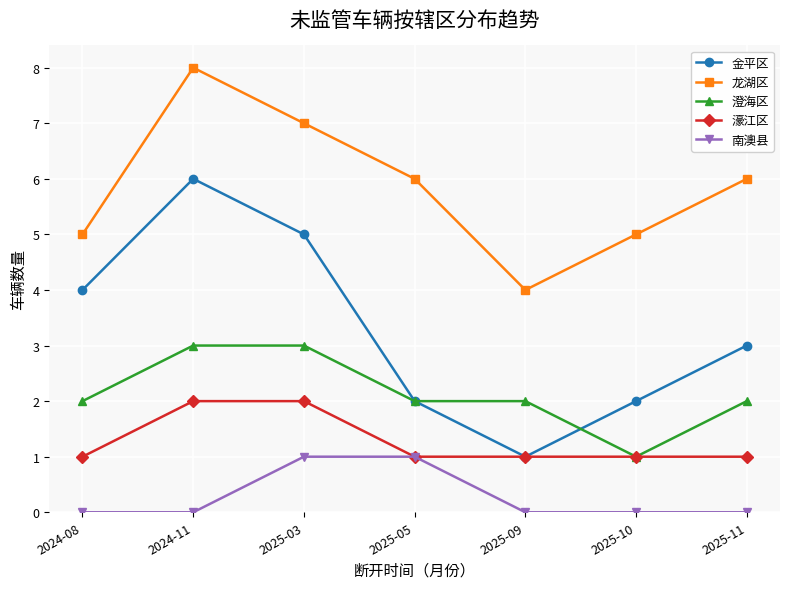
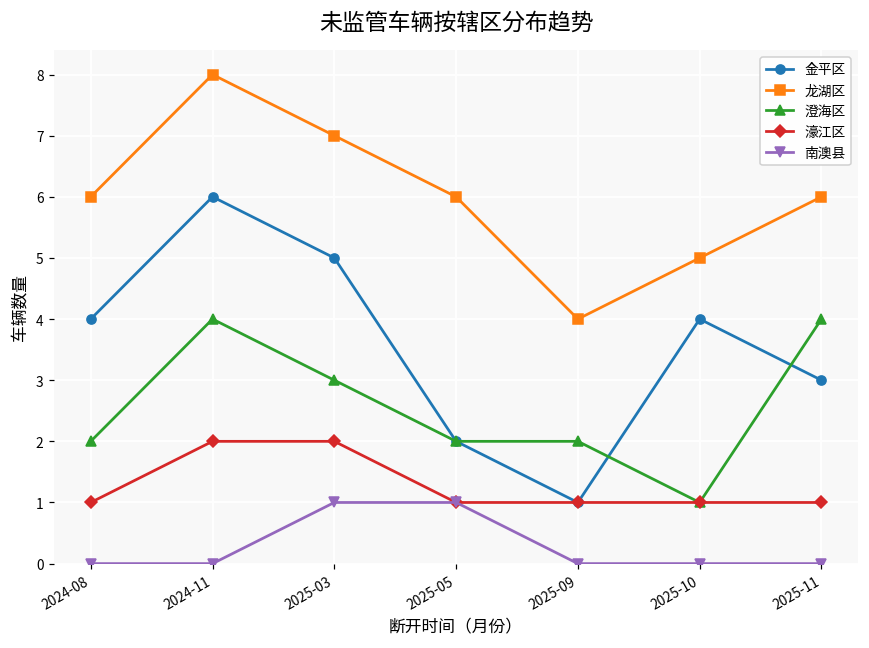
龙湖区, 2024-08: 5 -> 6
澄海区, 2024-11: 3 -> 4
金平区, 2025-10: 2 -> 4
澄海区, 2025-11: 2 -> 4
